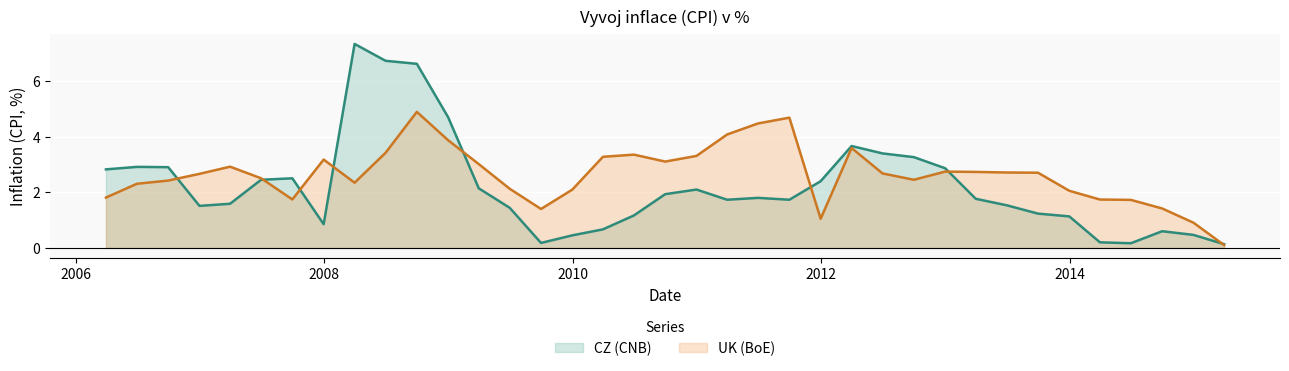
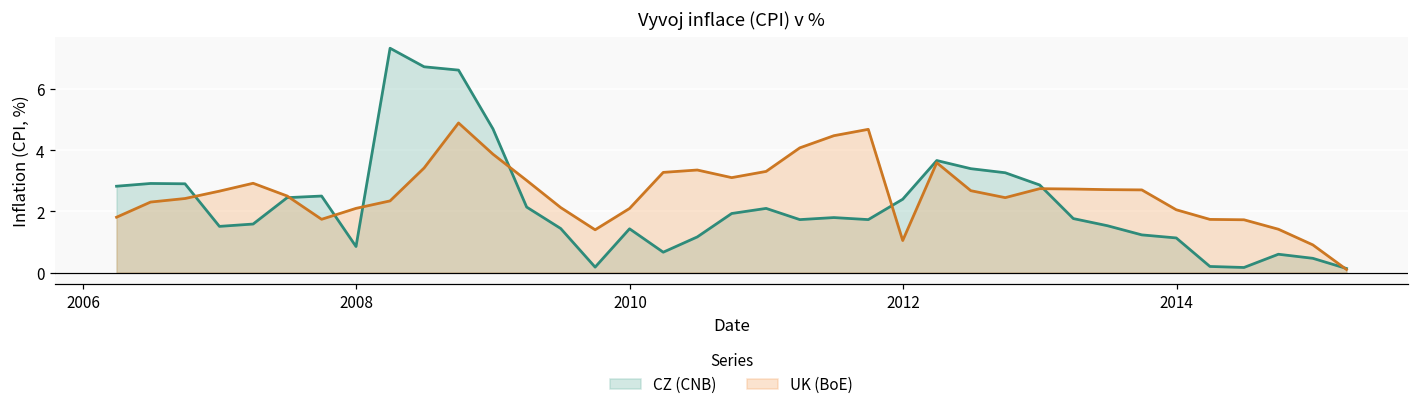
UK (BoE), 2008: 3.2 -> 2.1
CZ (CNB), 2010: 0.5 -> 1.4
